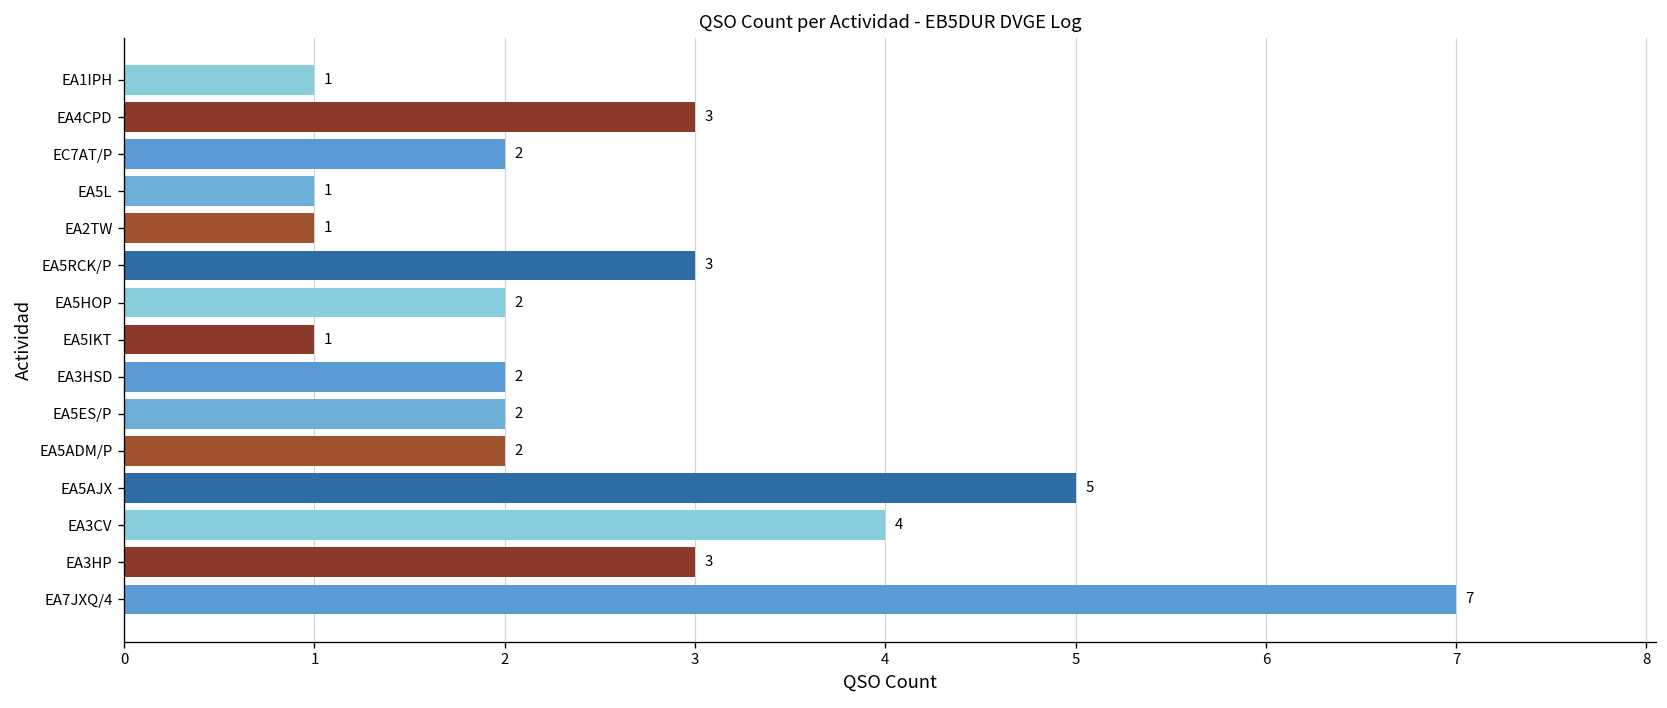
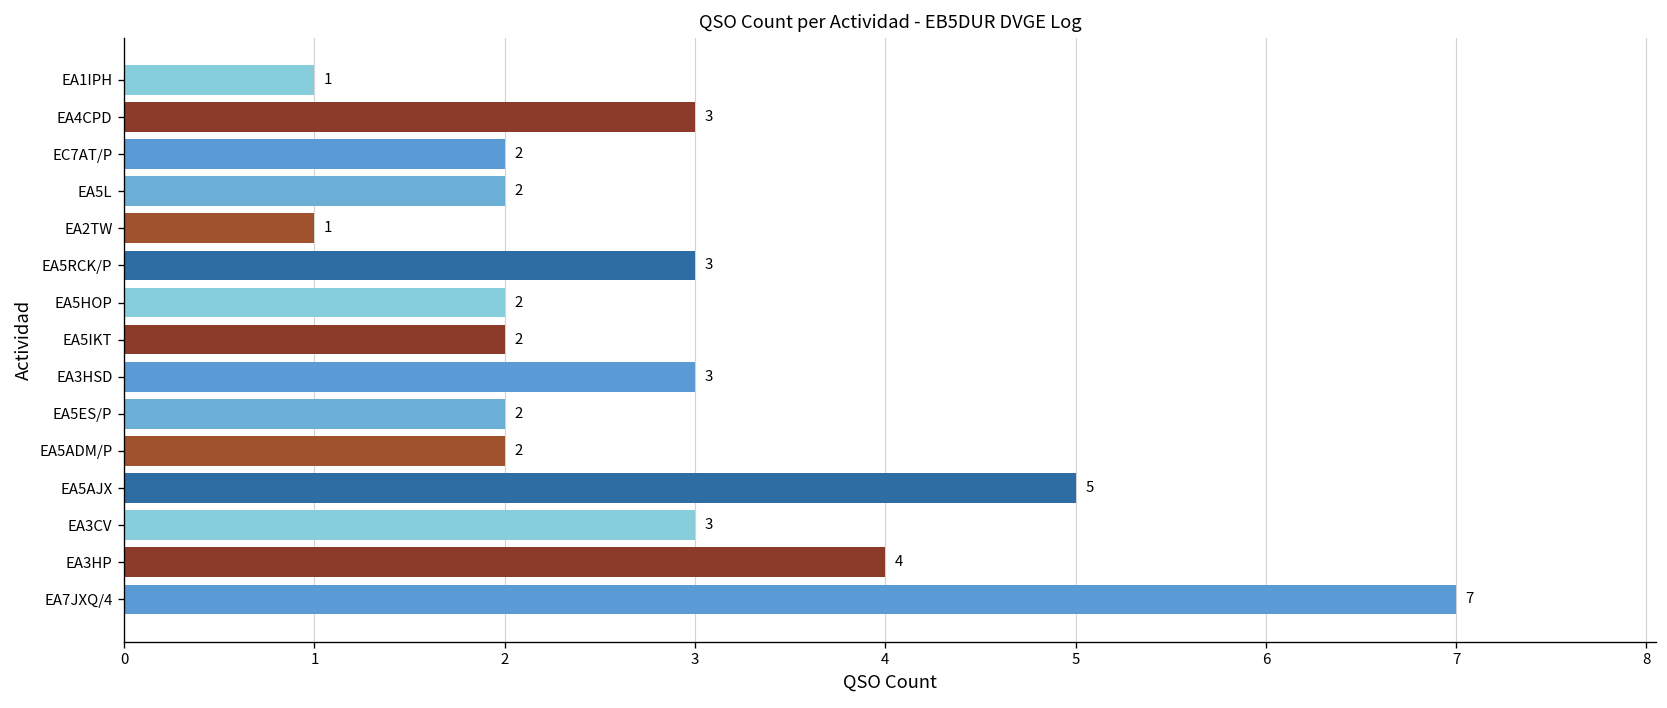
EA5L: 1 -> 2
EA5IKT: 1 -> 2
EA3HSD: 2 -> 3
EA3CV: 4 -> 3
EA3HP: 3 -> 4
